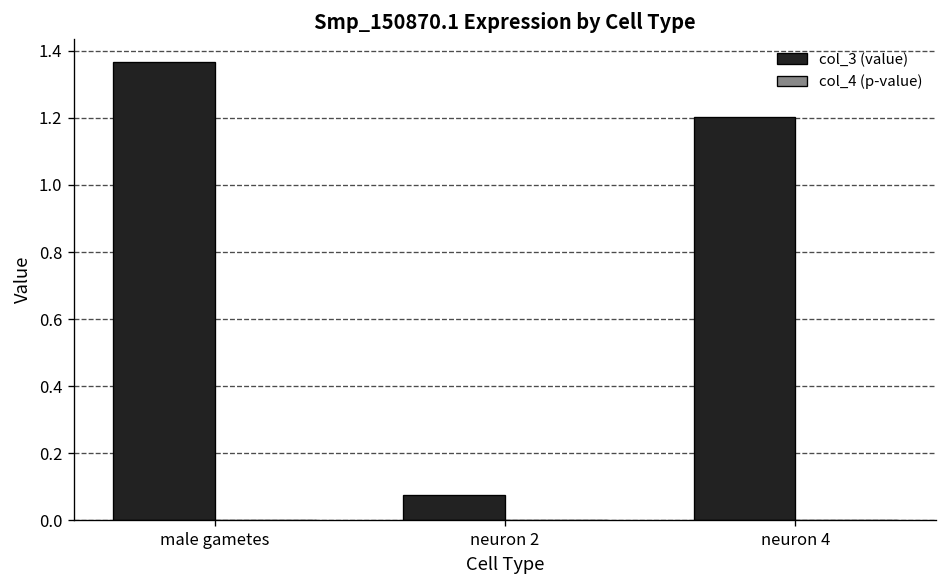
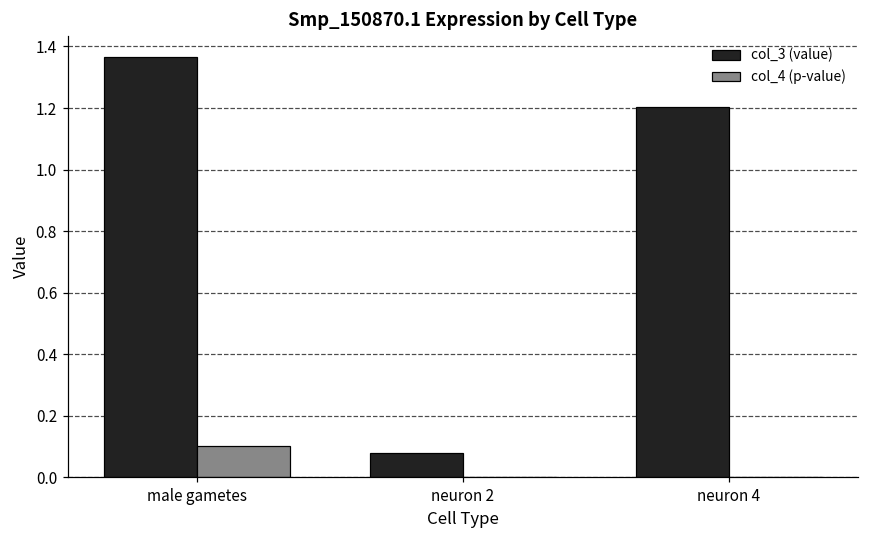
col_4 (p-value), male gametes: 0.0 -> 0.1
